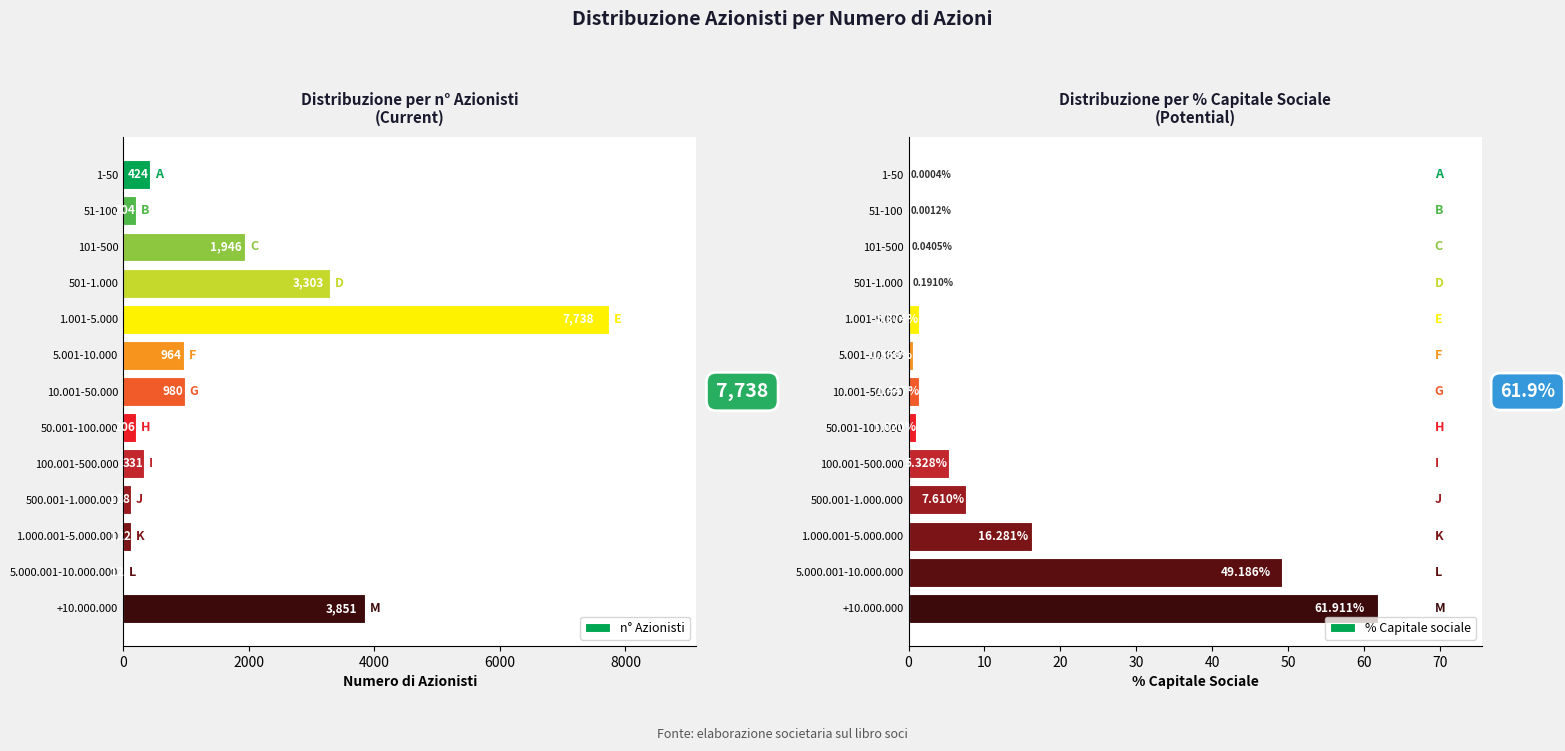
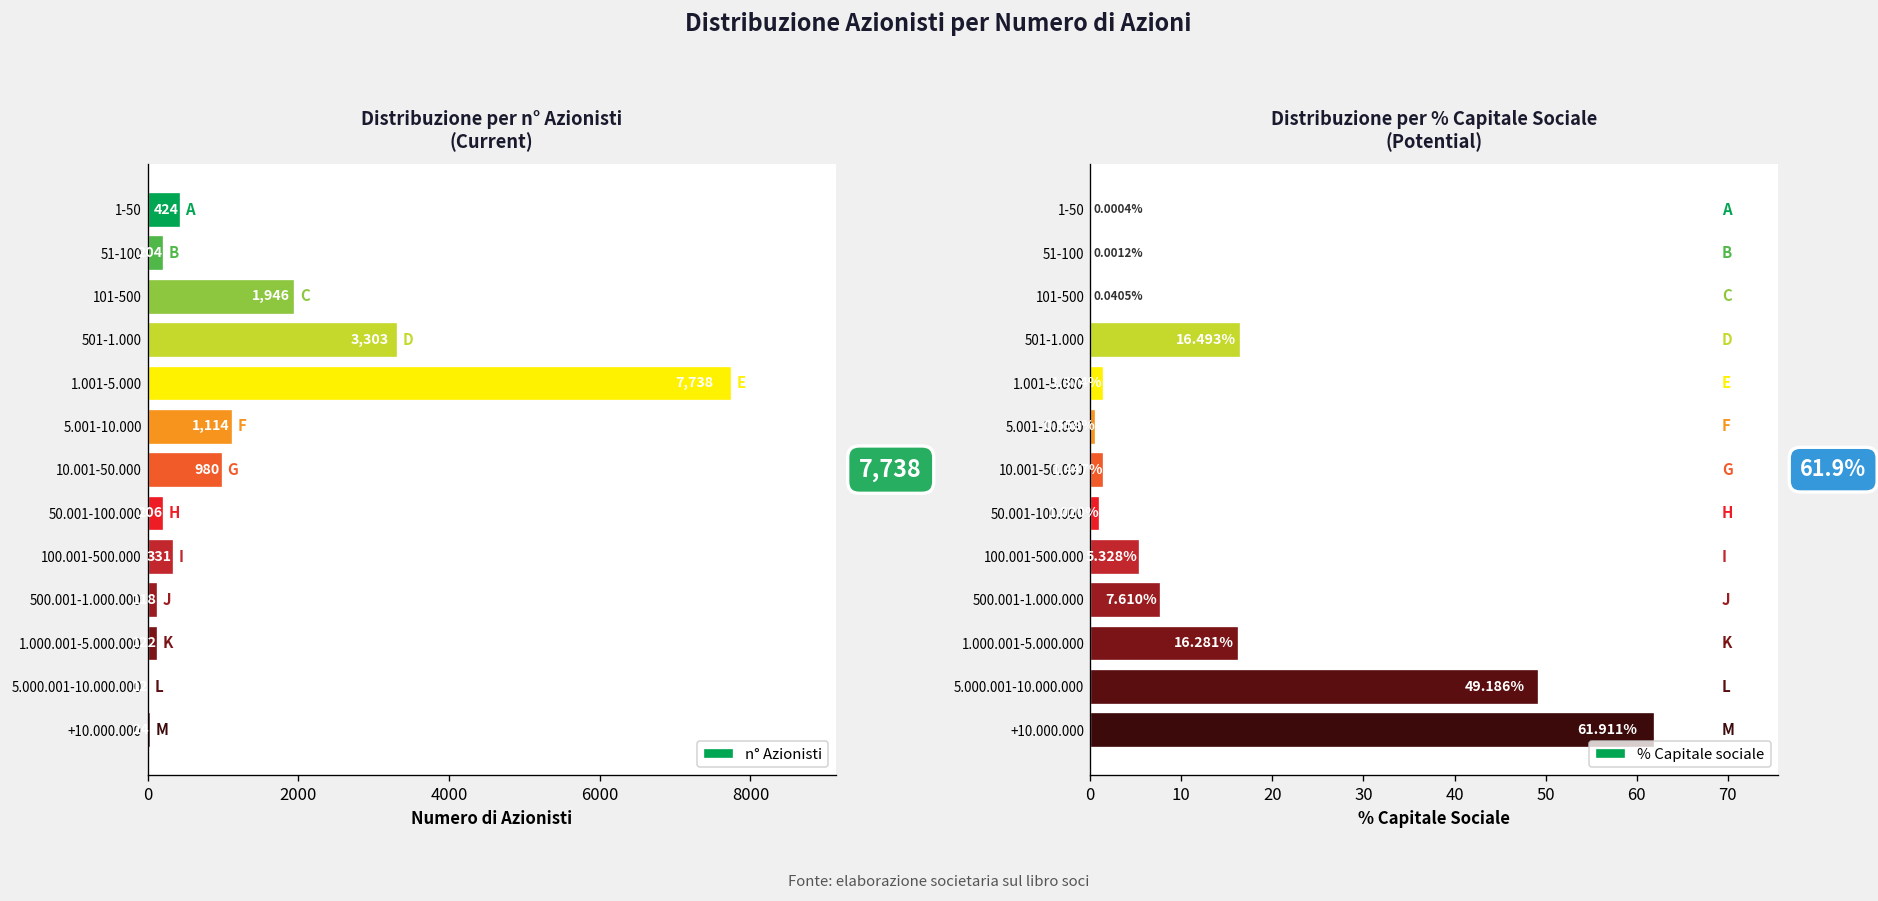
Distribuzione per n° Azionisti (Current), 5.001-10.000: 964 -> 1,114
Distribuzione per n° Azionisti (Current), +10.000.000: 3900 -> 0
Distribuzione per % Capitale Sociale (Potential), 501-1.000: 0.1910% -> 16.493%
